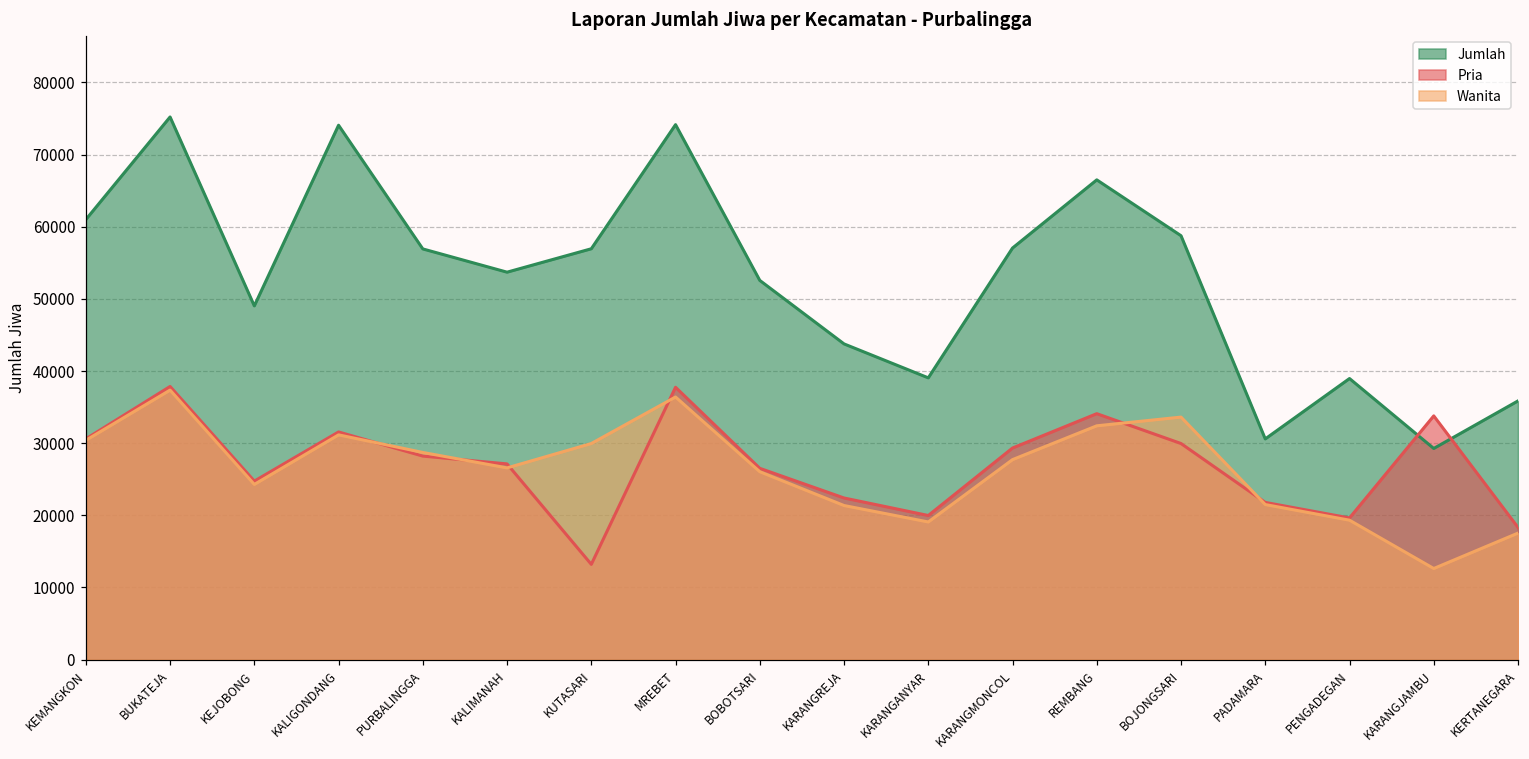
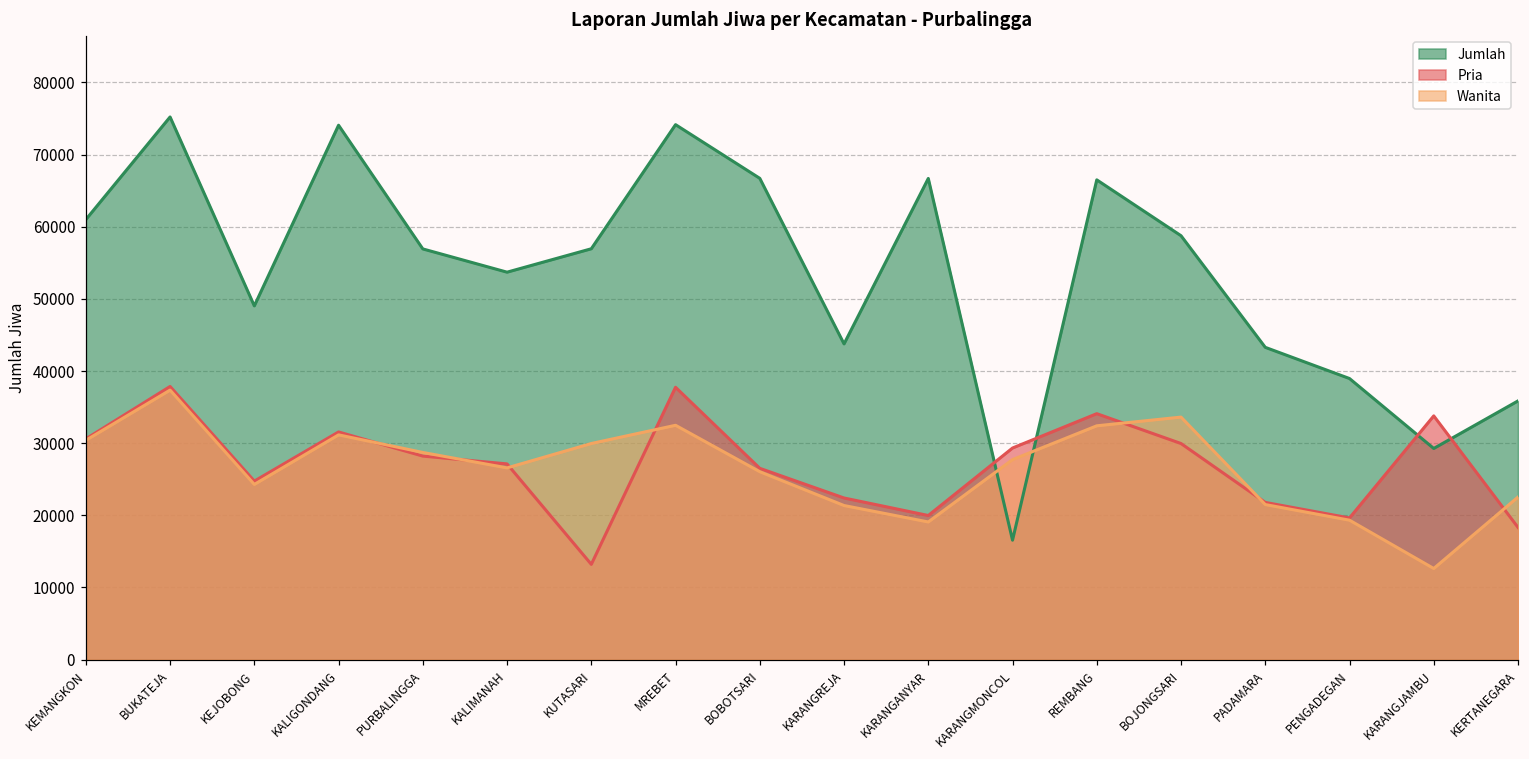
Wanita, MREBET: 36000 -> 32000
Jumlah, BOBOTSARI: 53000 -> 67000
Jumlah, KARANGANYAR: 39000 -> 67000
Jumlah, KARANGMONCOL: 57000 -> 17000
Jumlah, PADAMARA: 31000 -> 43000
Wanita, KERTANEGARA: 18000 -> 23000
